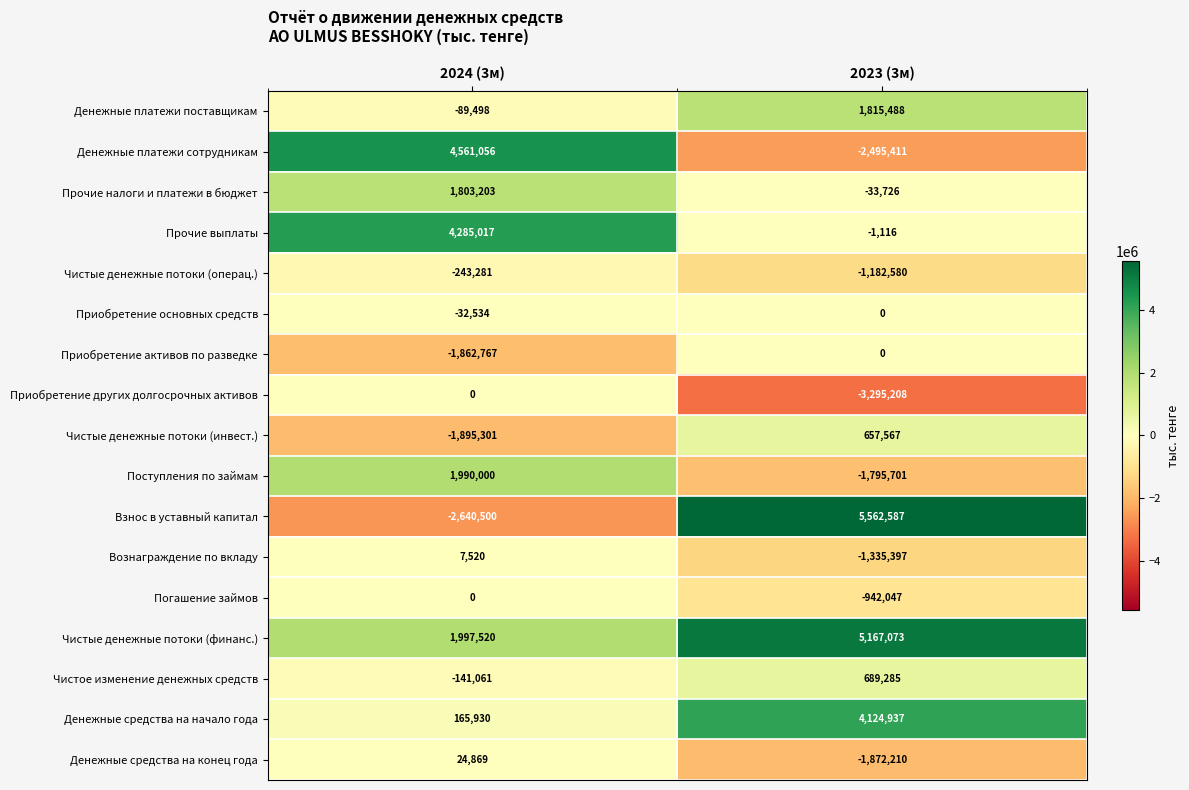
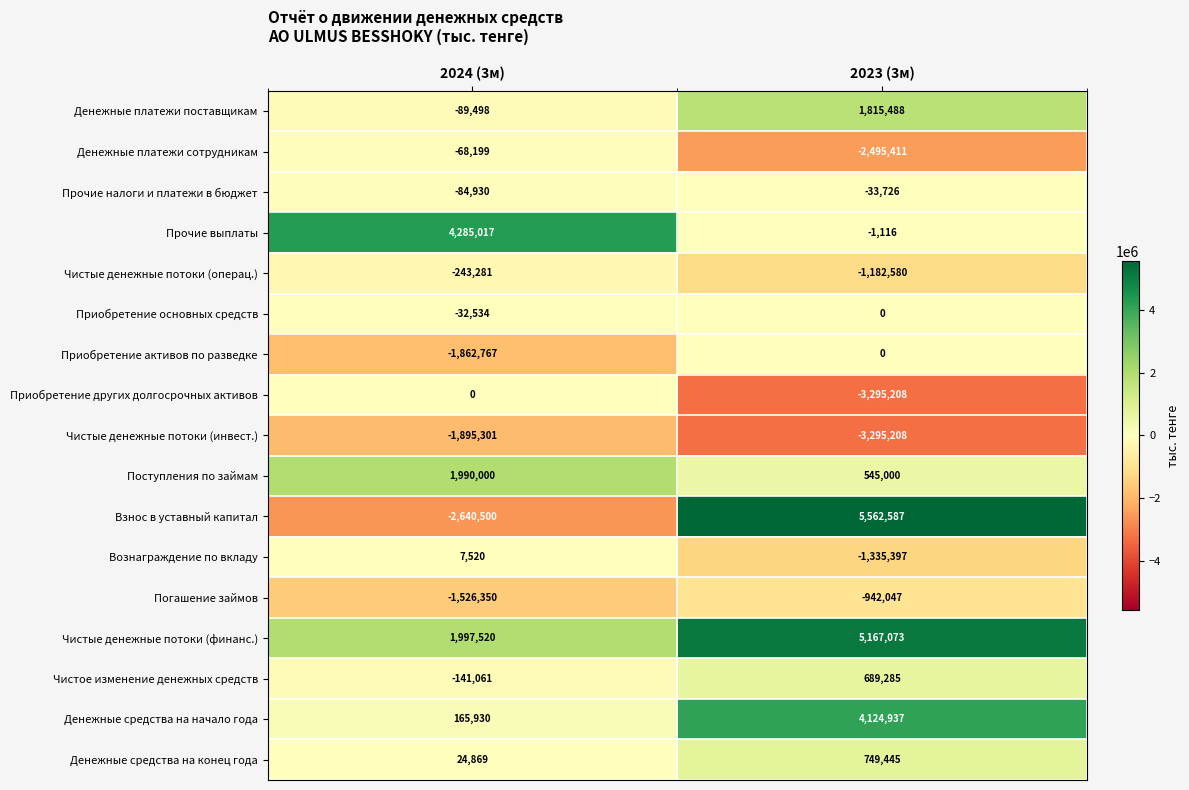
Денежные платежи сотрудникам, 2024 (3м): 4,561,056 -> -68,199
Прочие налоги и платежи в бюджет, 2024 (3м): 1,803,203 -> -84,930
Чистые денежные потоки (инвест.), 2023 (3м): 657,567 -> -3,295,208
Поступления по займам, 2023 (3м): -1,795,701 -> 545,000
Погашение займов, 2024 (3м): 0 -> -1,526,350
Денежные средства на конец года, 2023 (3м): -1,872,210 -> 749,445
